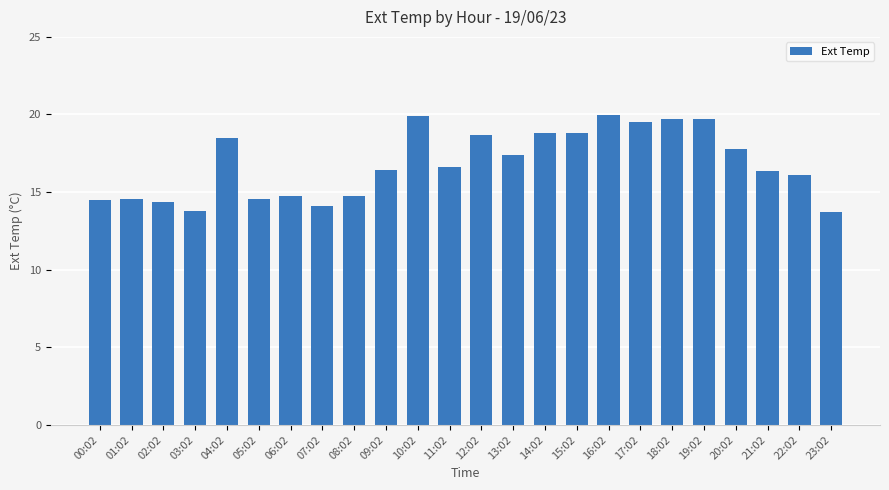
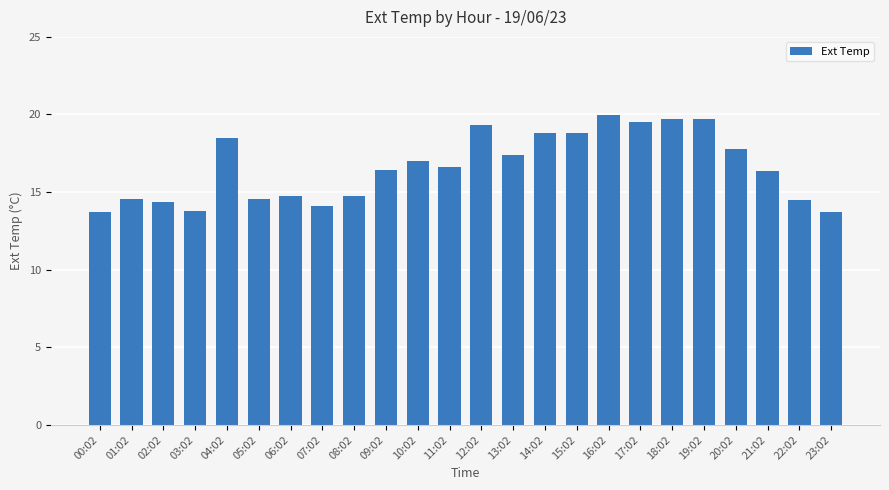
00:02: 14.5 -> 13.7
10:02: 19.9 -> 17.0
12:02: 18.7 -> 19.3
22:02: 16.1 -> 14.5
